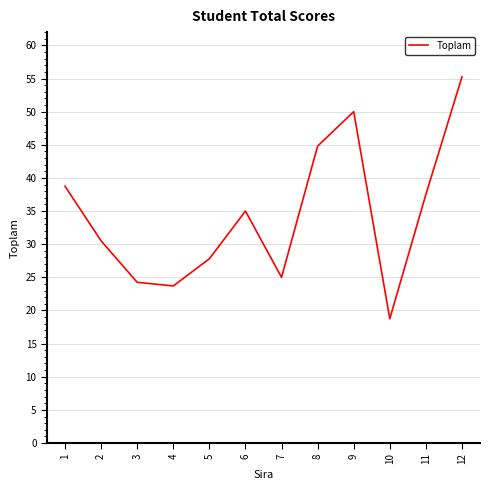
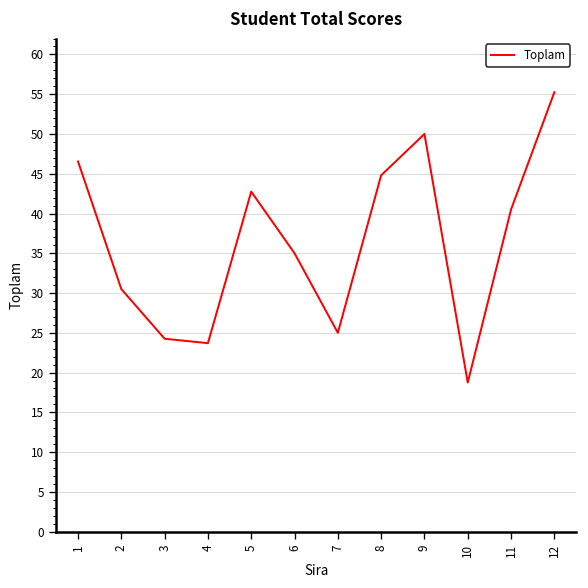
1: 39 -> 47
5: 28 -> 43
11: 38 -> 41
